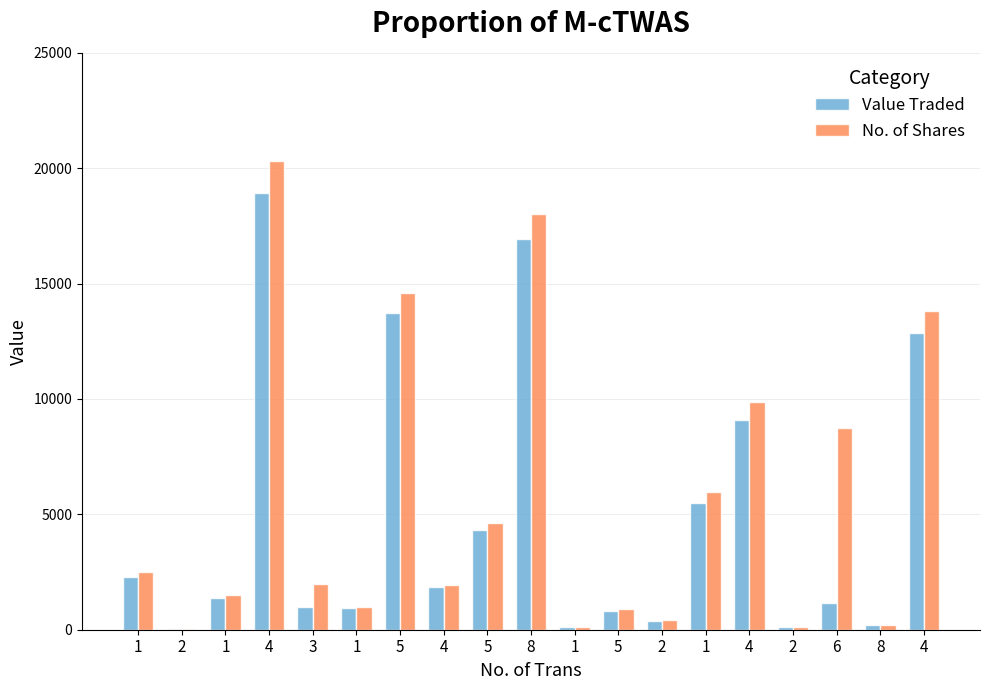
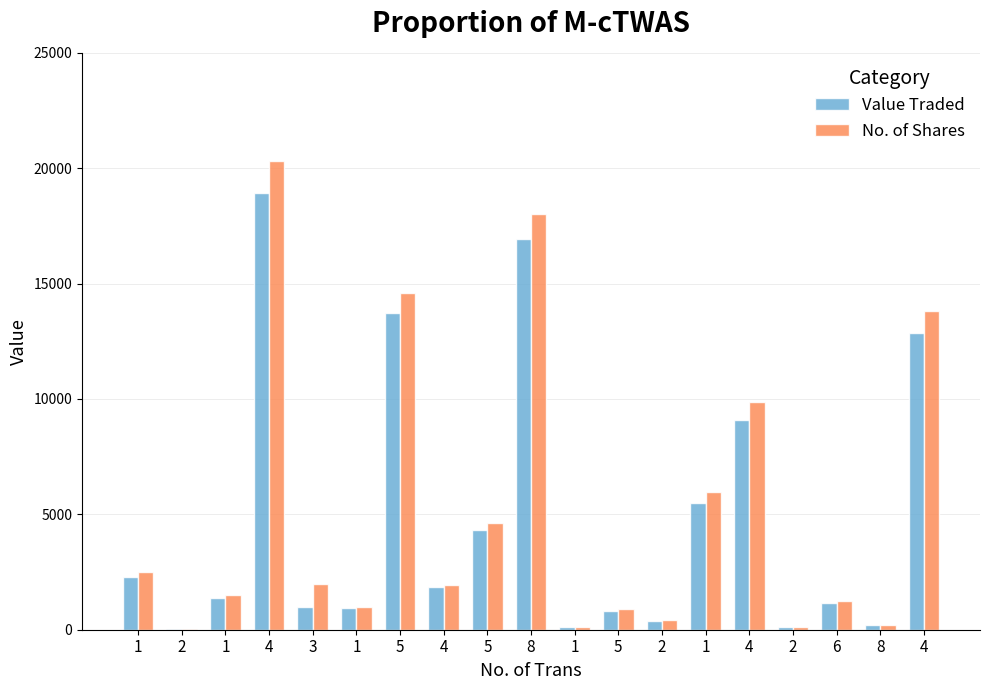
No. of Shares, 6: 8800 -> 1300
